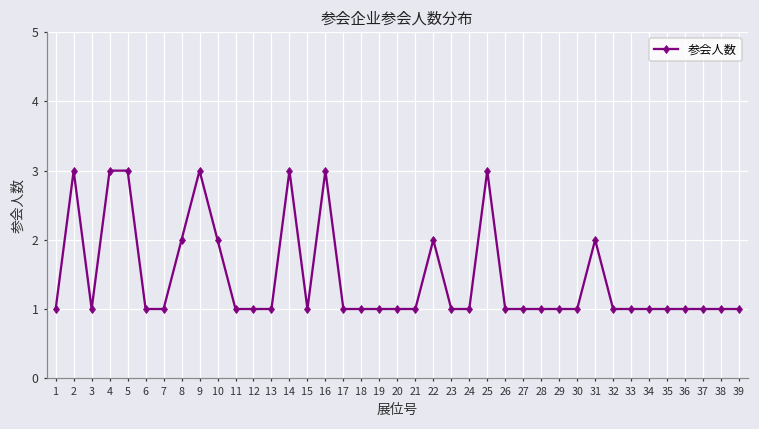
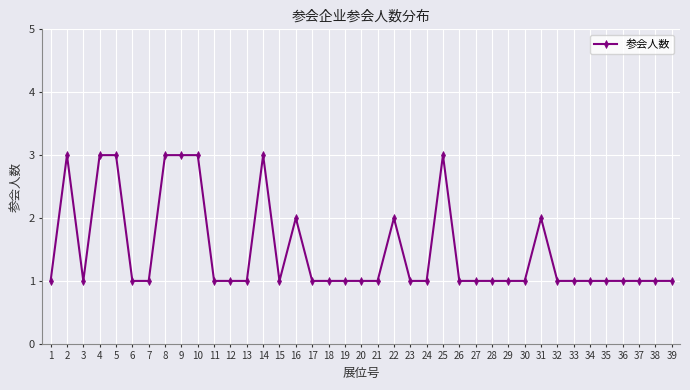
8: 2 -> 3
10: 2 -> 3
16: 3 -> 2
